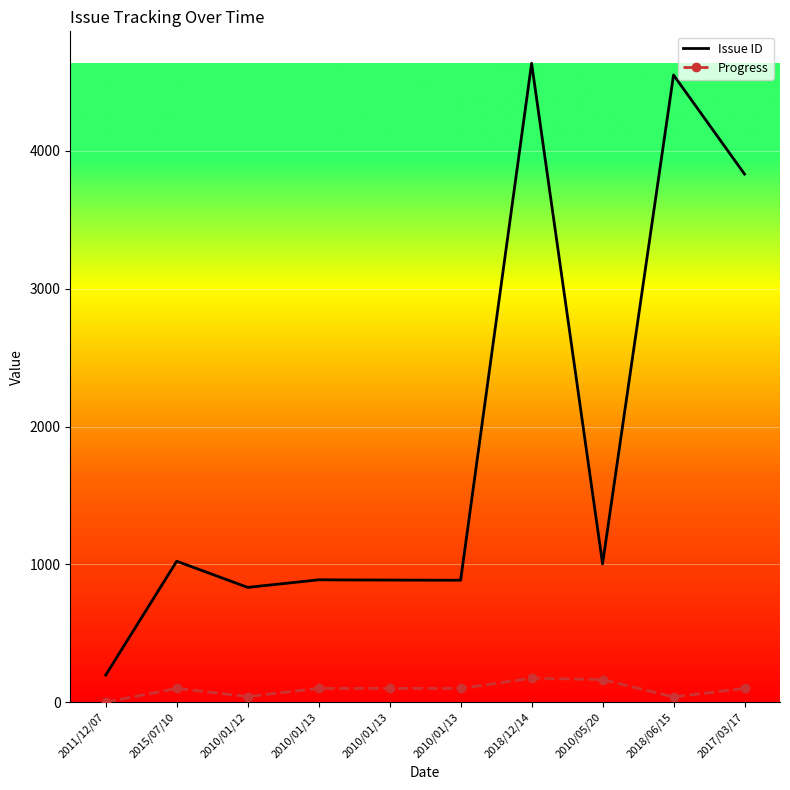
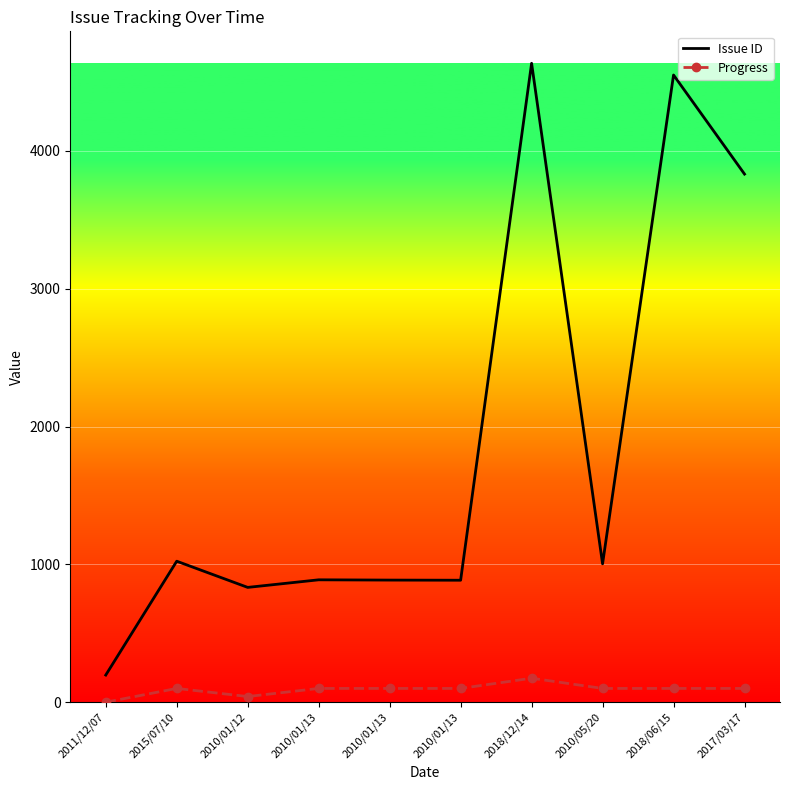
Progress, 2010/05/20: 160 -> 100
Progress, 2018/06/15: 40 -> 100
